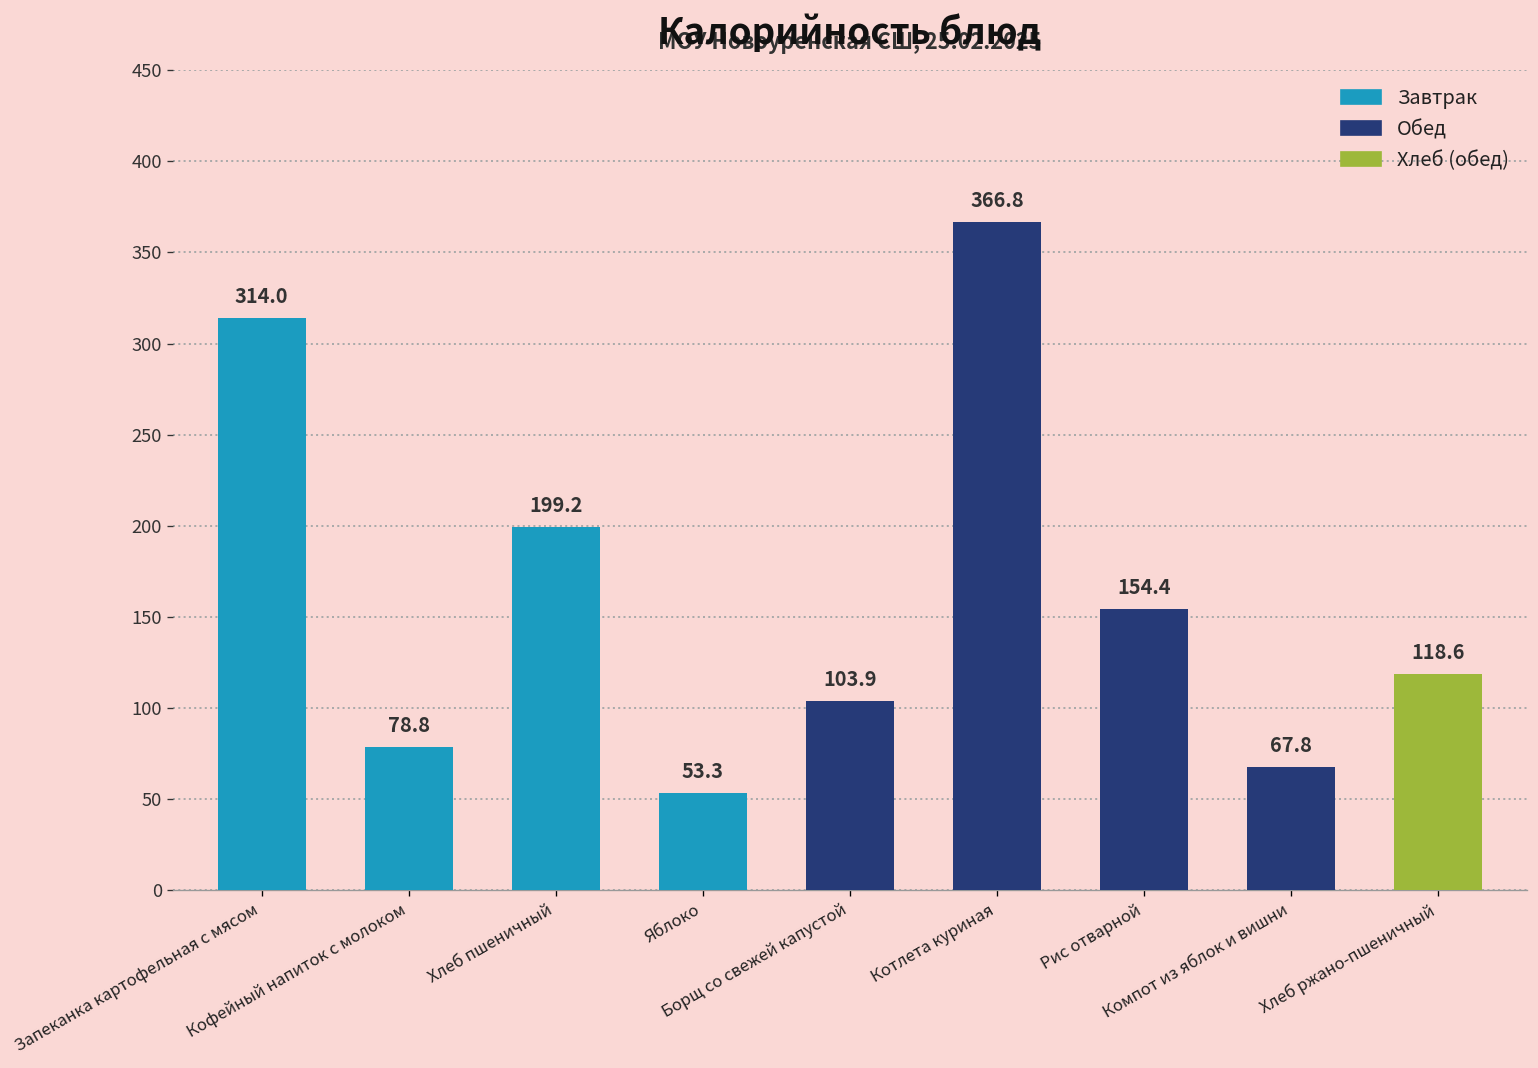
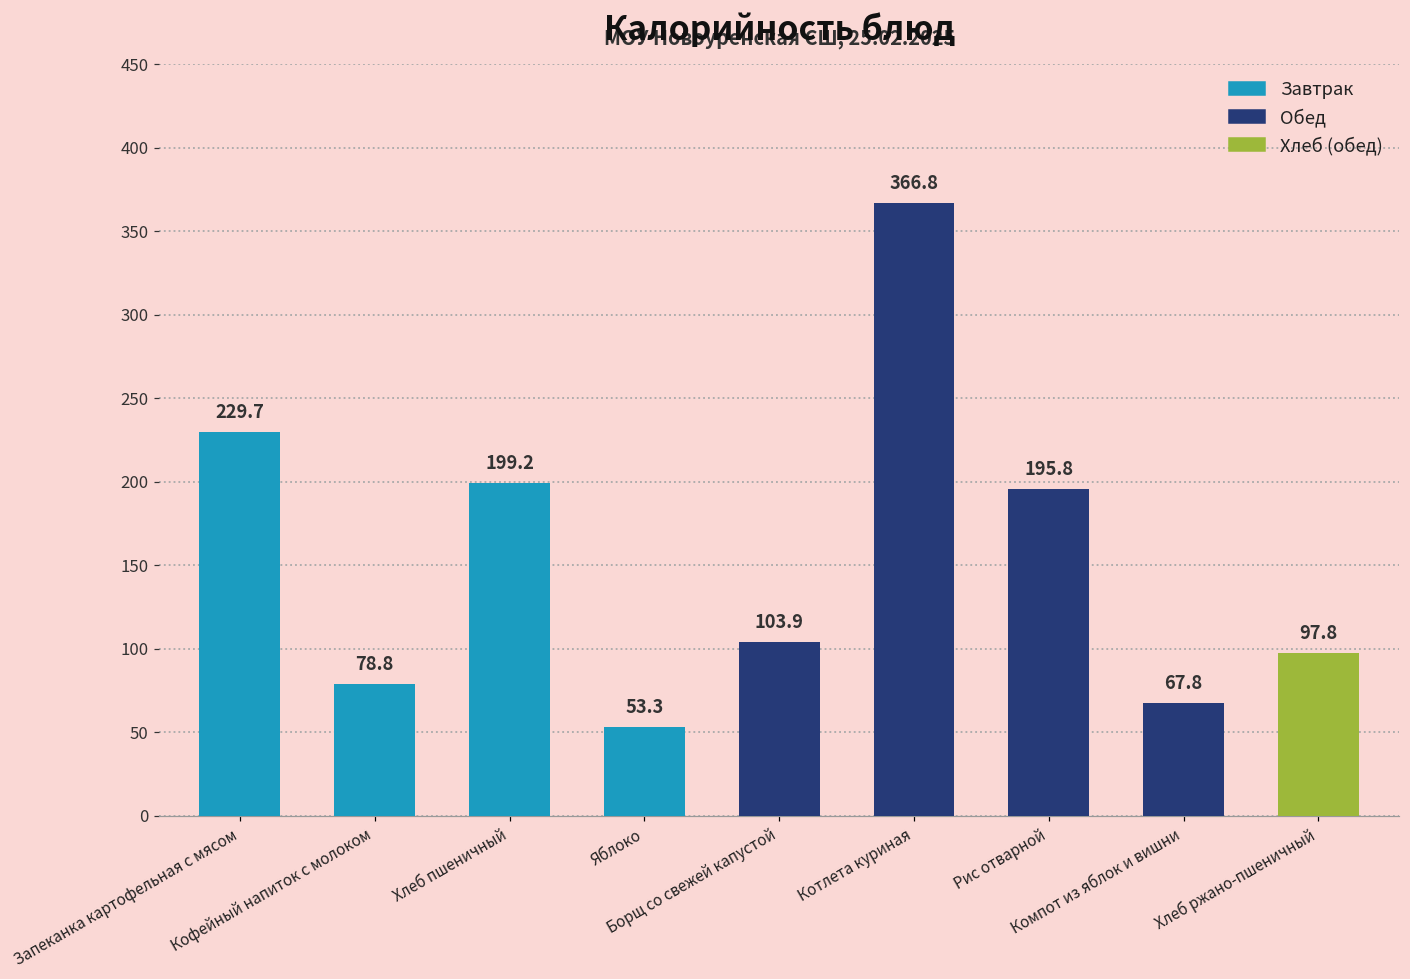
Запеканка картофельная с мясом: 314.0 -> 229.7
Рис отварной: 154.4 -> 195.8
Хлеб ржано-пшеничный: 118.6 -> 97.8
